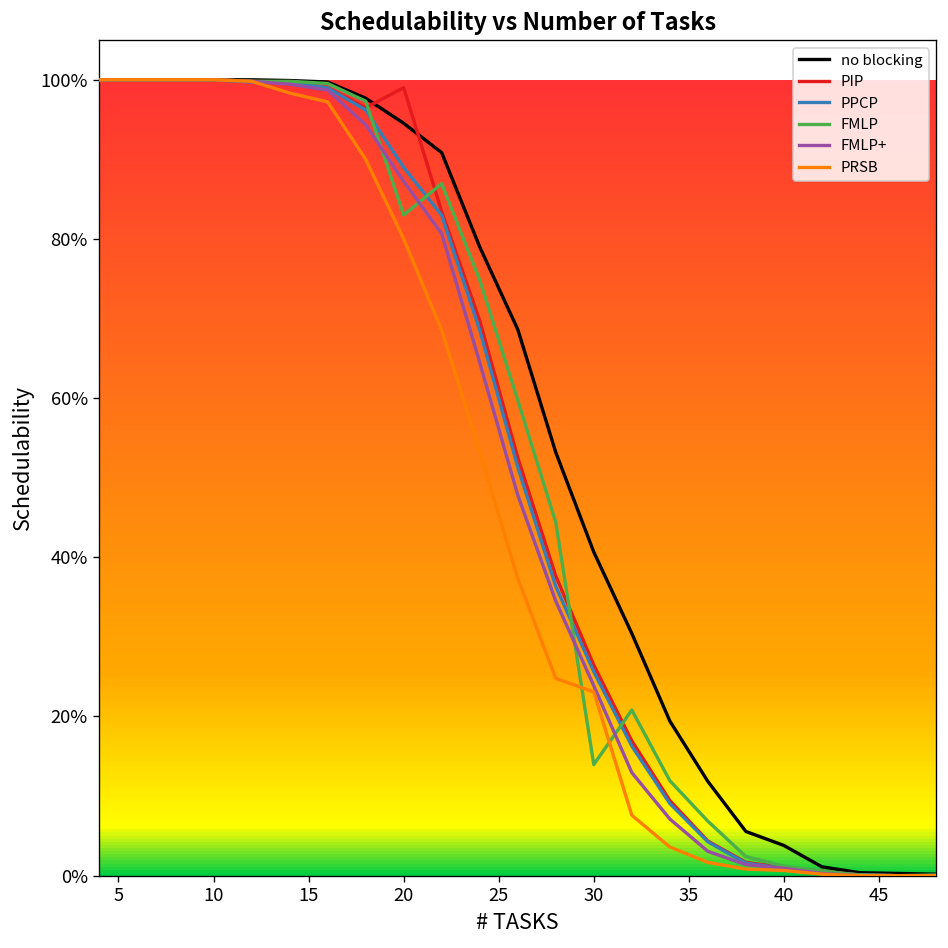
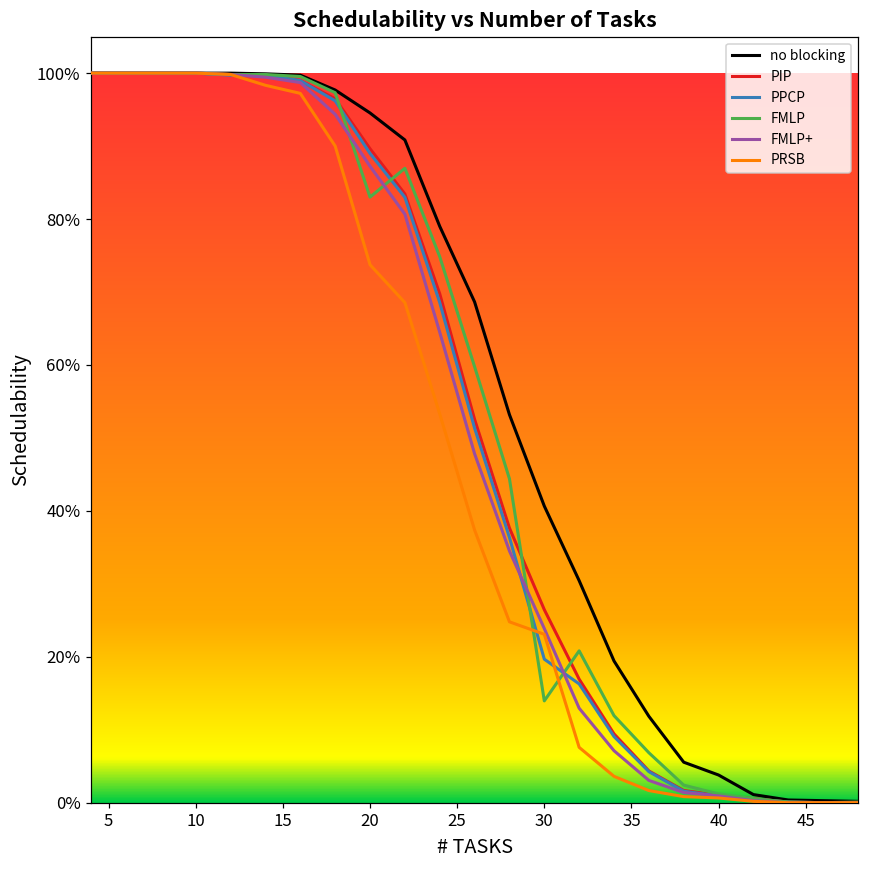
PIP, 20: 99% -> 90%
PRSB, 20: 80% -> 74%
PPCP, 30: 26% -> 20%
